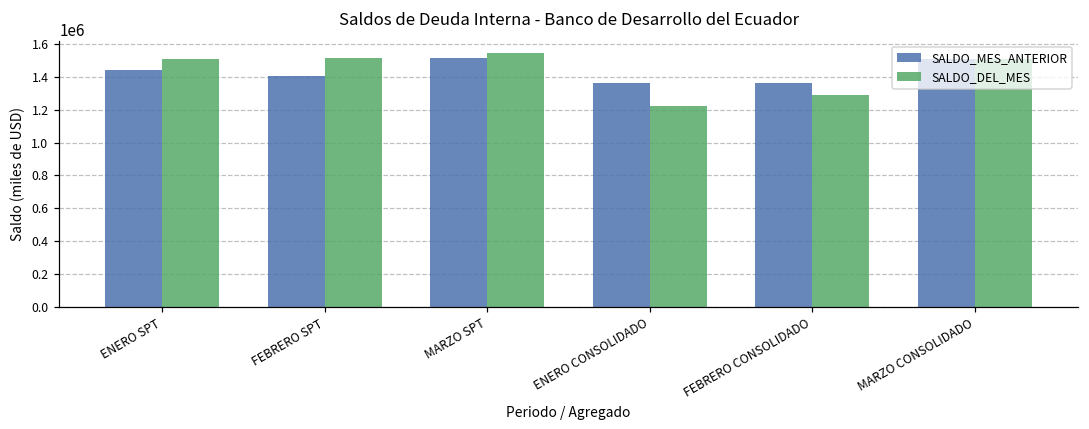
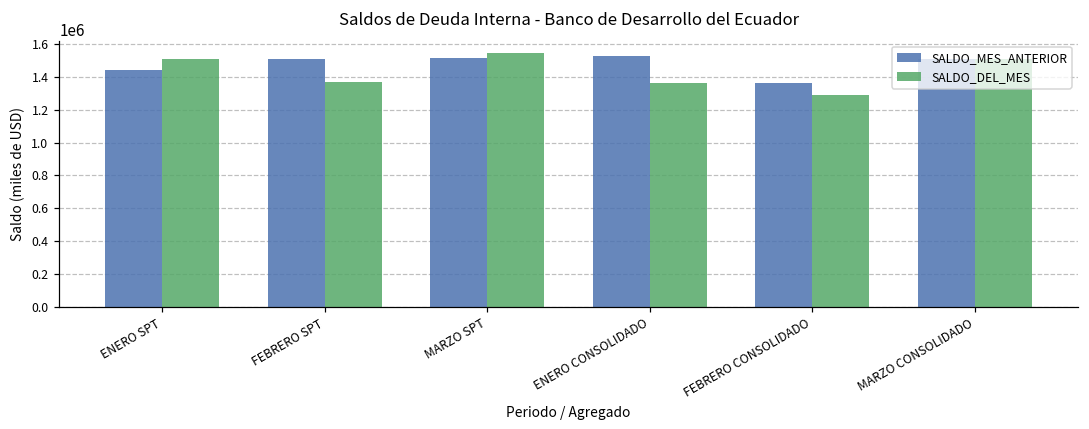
SALDO_MES_ANTERIOR, FEBRERO SPT: 1400000 -> 1510000
SALDO_DEL_MES, FEBRERO SPT: 1520000 -> 1370000
SALDO_MES_ANTERIOR, ENERO CONSOLIDADO: 1360000 -> 1530000
SALDO_DEL_MES, ENERO CONSOLIDADO: 1220000 -> 1360000
